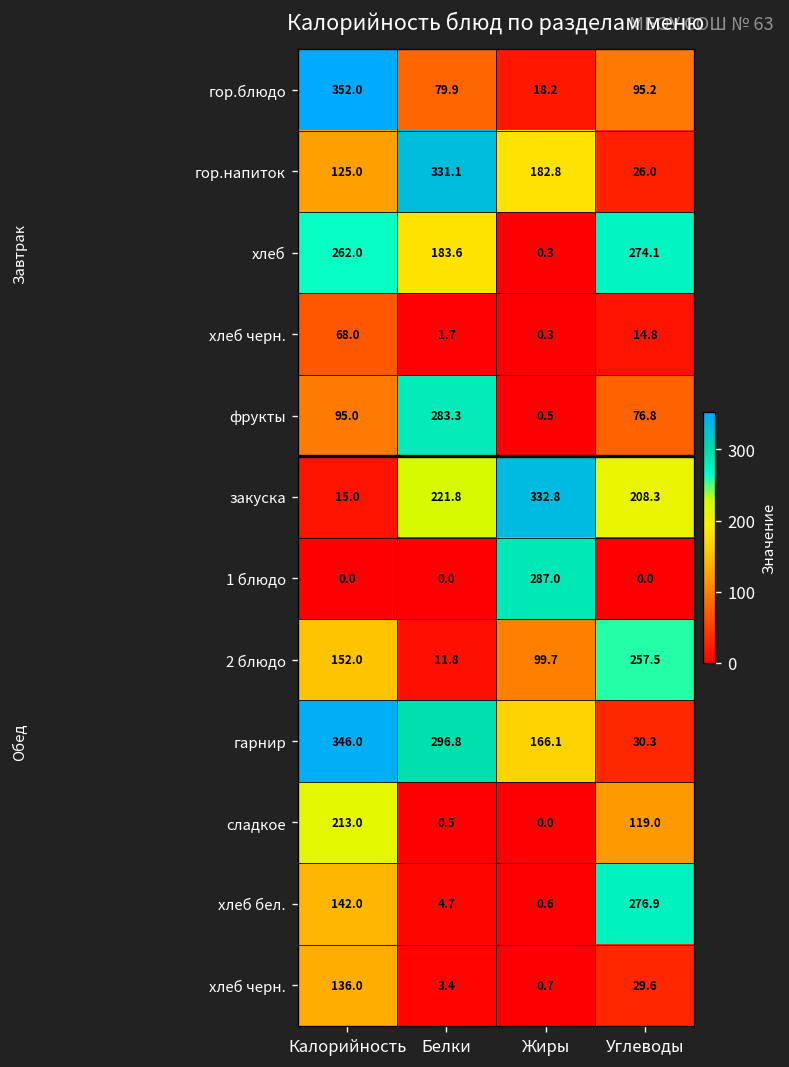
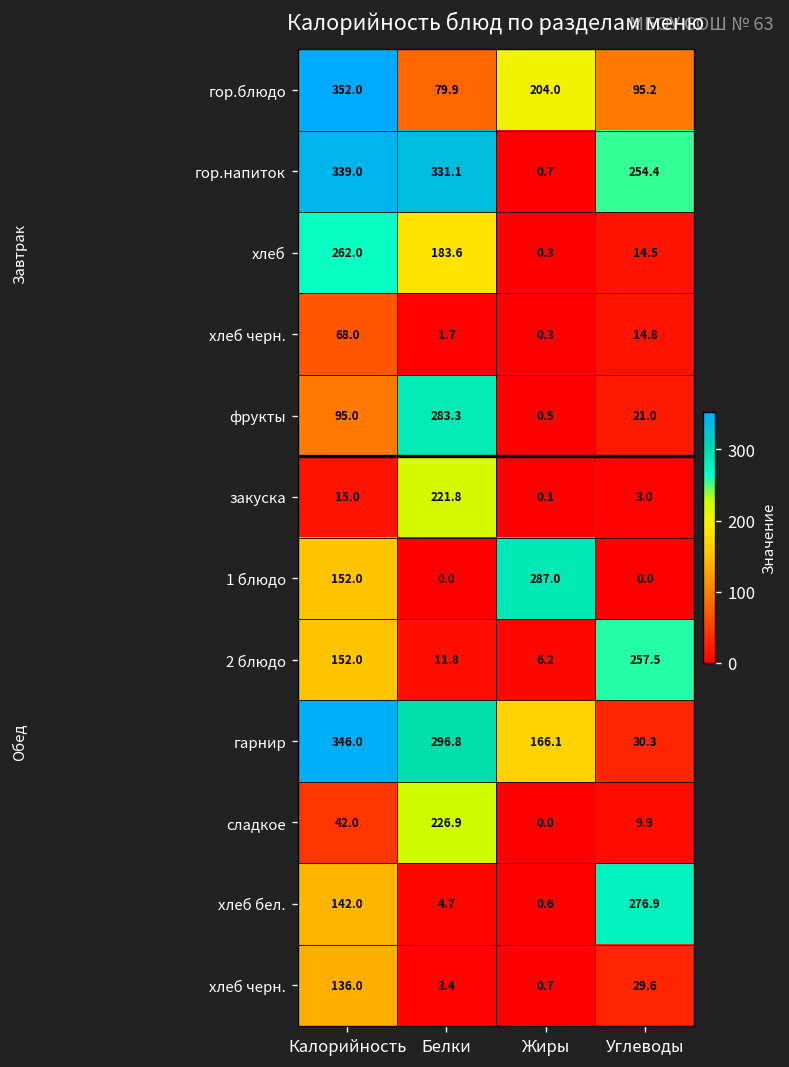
гор.блюдо, Жиры: 18.2 -> 204.0
гор.напиток, Калорийность: 125.0 -> 339.0
гор.напиток, Жиры: 182.8 -> 0.7
гор.напиток, Углеводы: 26.0 -> 254.4
хлеб, Углеводы: 274.1 -> 14.5
фрукты, Углеводы: 76.8 -> 21.0
закуска, Жиры: 332.8 -> 0.1
закуска, Углеводы: 208.3 -> 3.0
1 блюдо, Калорийность: 0.0 -> 152.0
2 блюдо, Жиры: 99.7 -> 6.2
сладкое, Калорийность: 213.0 -> 42.0
сладкое, Белки: 0.5 -> 226.9
сладкое, Углеводы: 119.0 -> 9.9
